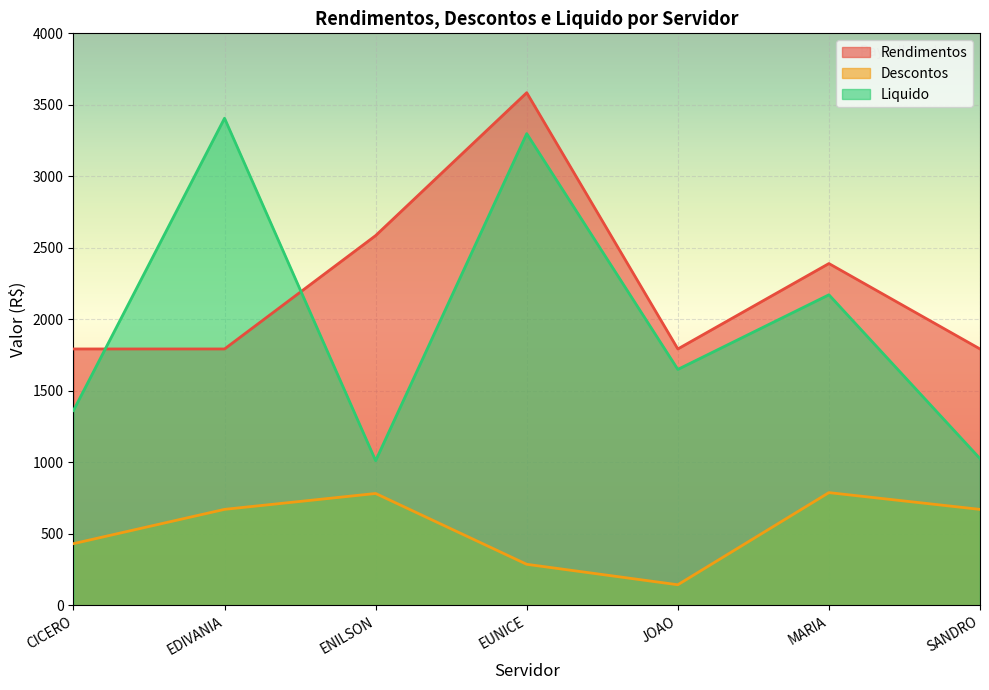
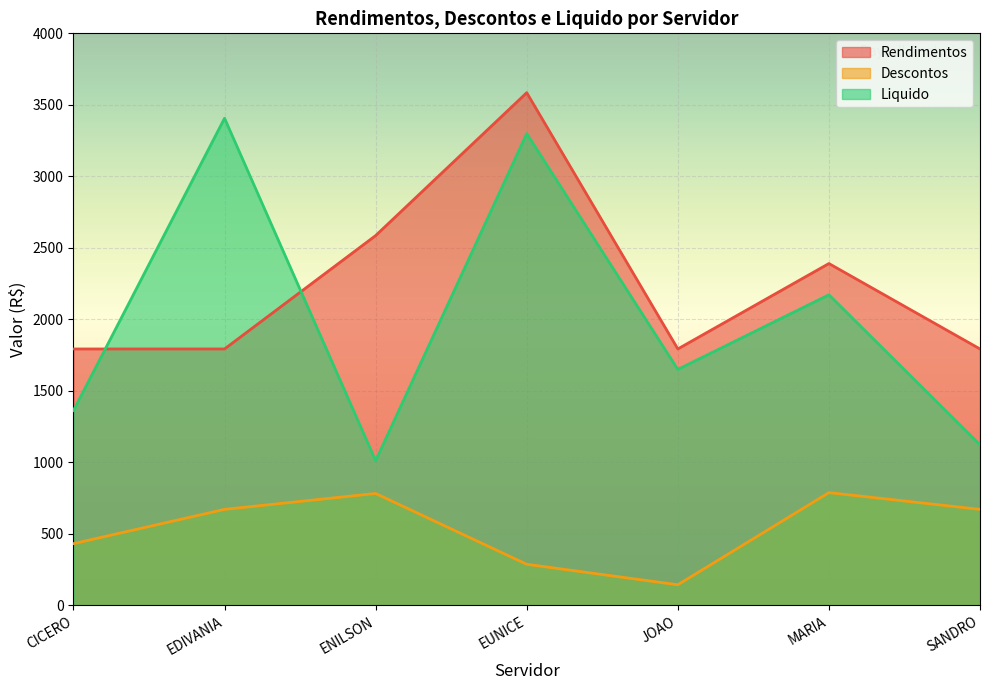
Liquido, SANDRO: 1030 -> 1120
